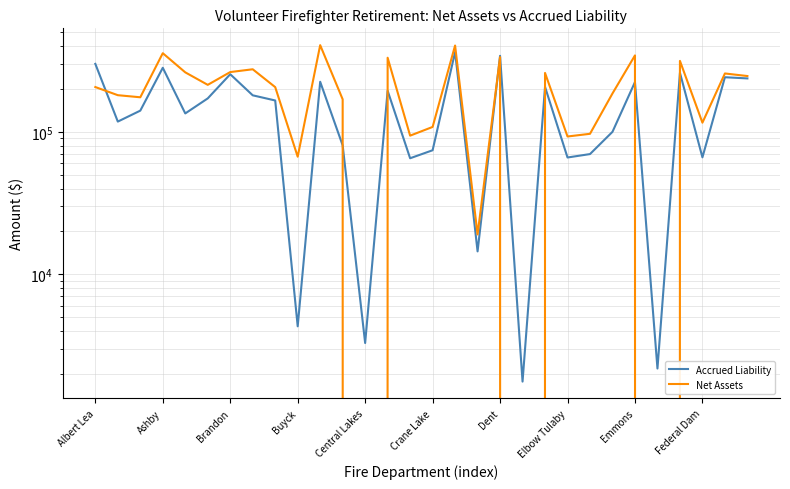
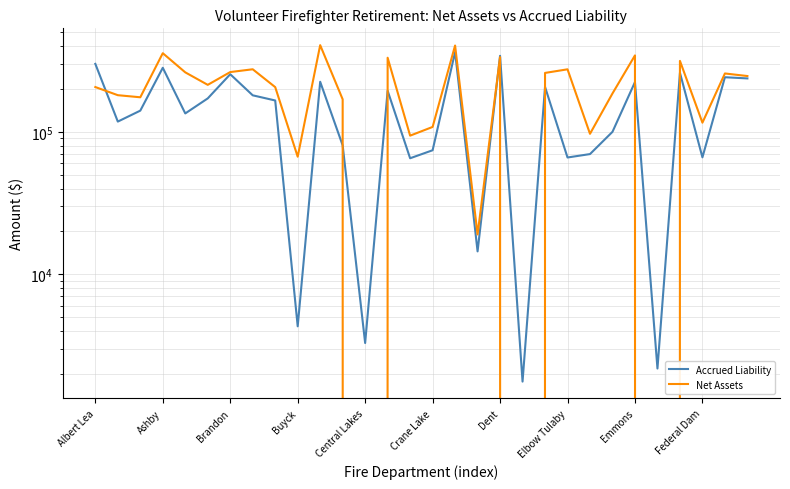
Net Assets, Elbow Tulaby: 90000 -> 270000
